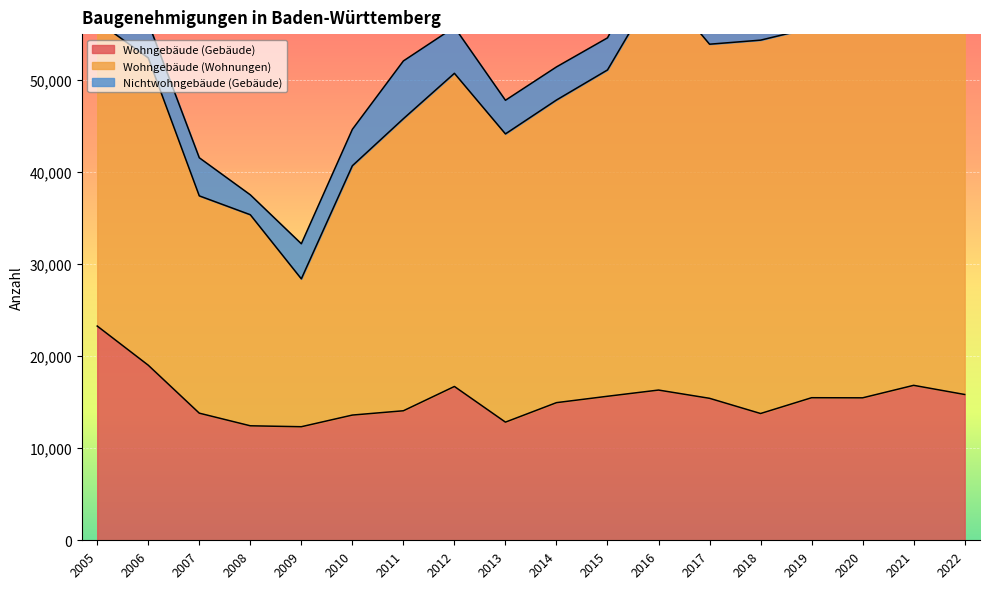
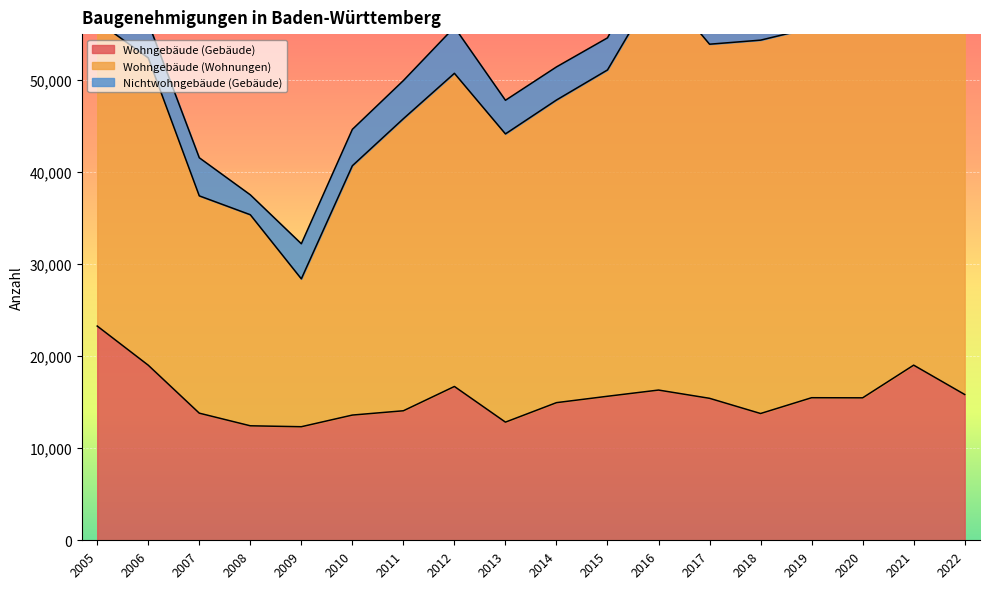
Nichtwohngebäude (Gebäude), 2011: 6,000 -> 4,000
Wohngebäude (Gebäude), 2021: 17,000 -> 19,000
